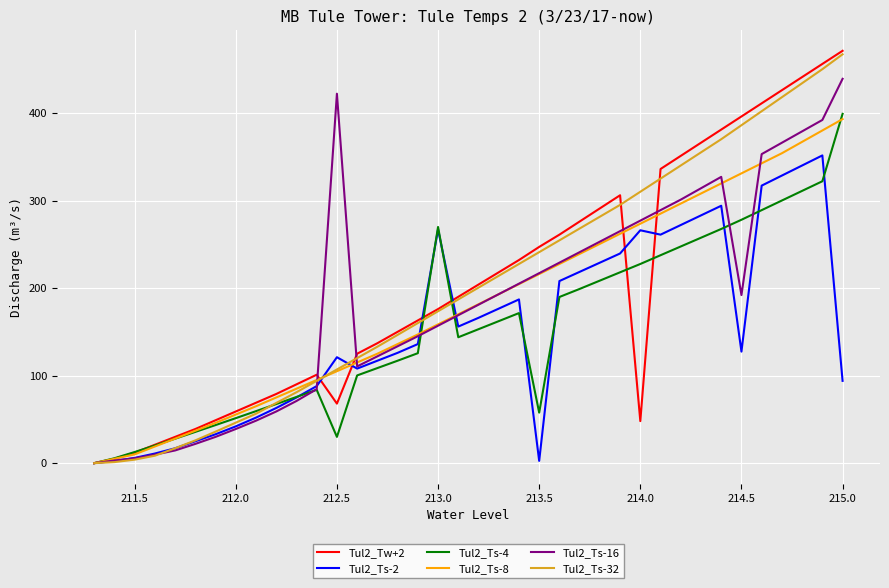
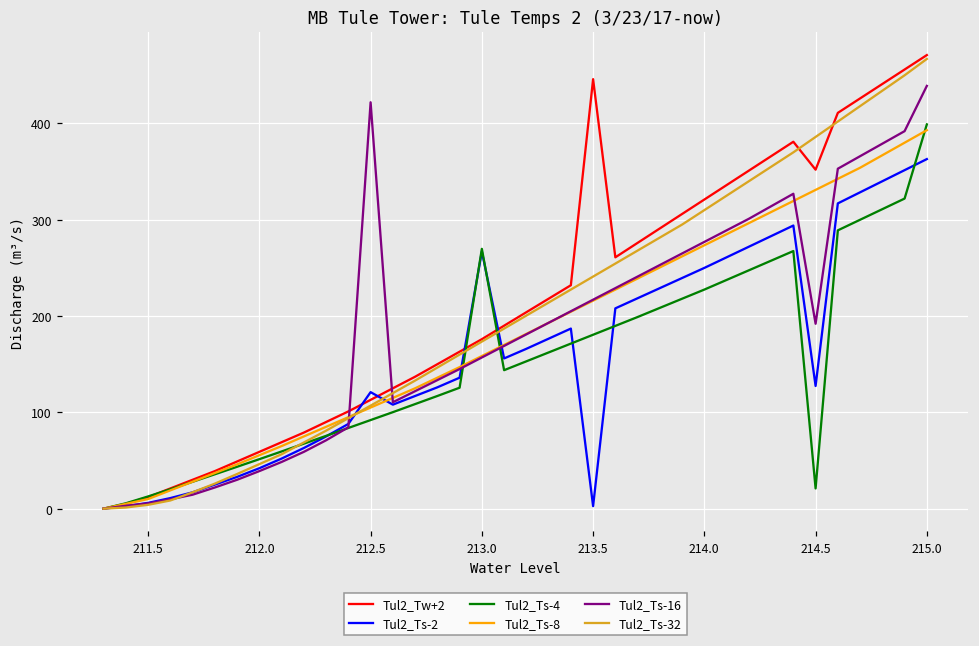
Tul2_Tw+2, 212.5: 70 -> 110
Tul2_Ts-4, 212.5: 30 -> 90
Tul2_Tw+2, 213.5: 250 -> 450
Tul2_Ts-4, 213.5: 60 -> 180
Tul2_Tw+2, 214.0: 50 -> 320
Tul2_Ts-2, 214.0: 270 -> 250
Tul2_Tw+2, 214.5: 400 -> 350
Tul2_Ts-4, 214.5: 280 -> 20
Tul2_Ts-2, 215.0: 90 -> 360
